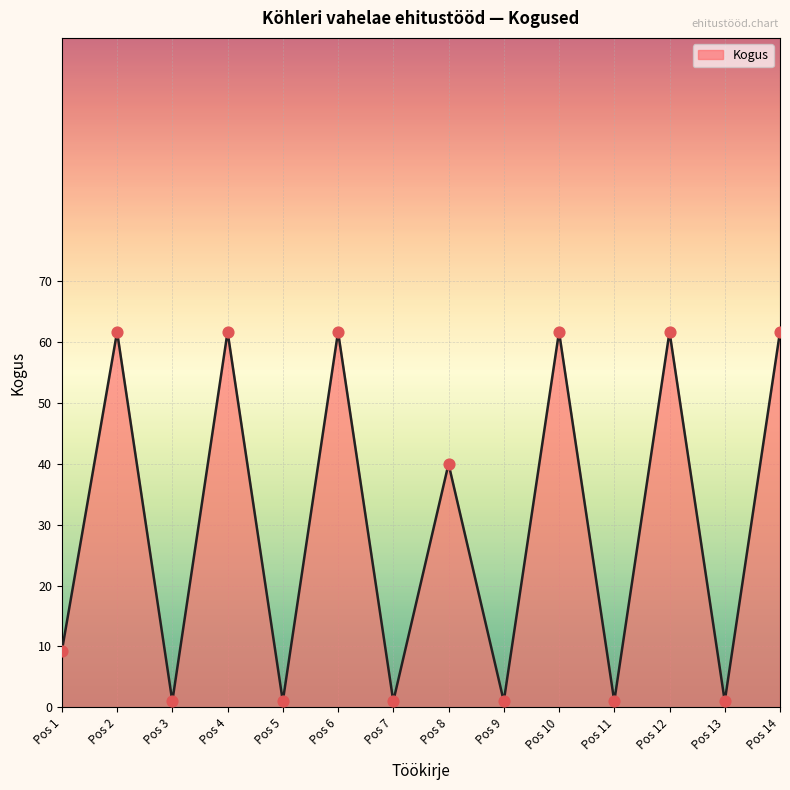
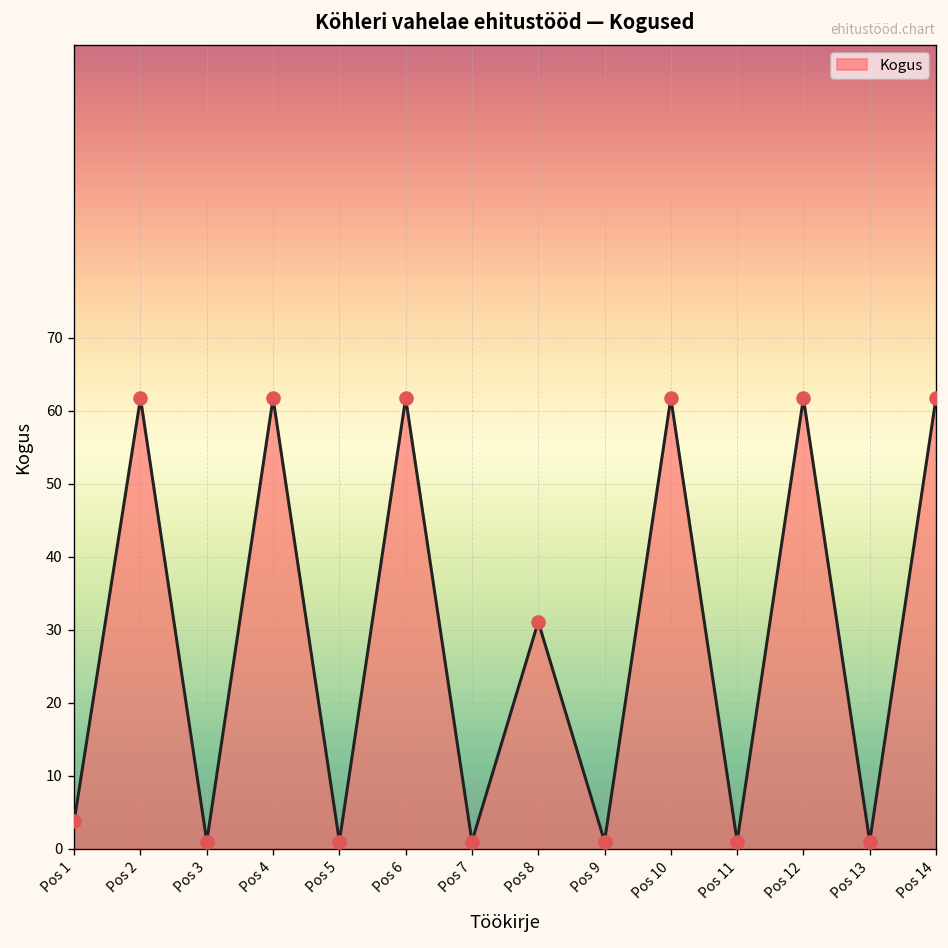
Pos 1: 9 -> 4
Pos 8: 40 -> 31
